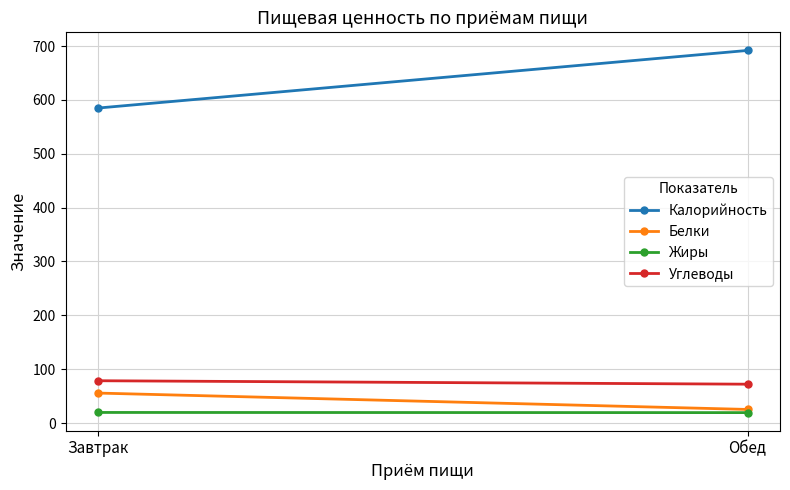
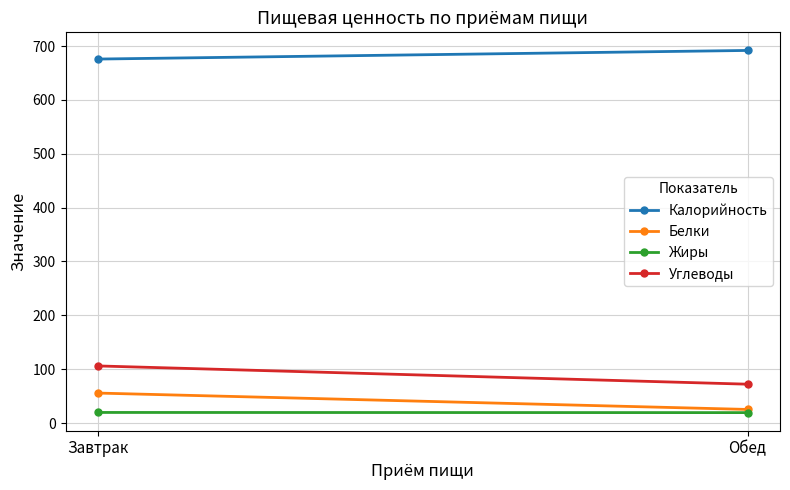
Калорийность, Завтрак: 590 -> 680
Углеводы, Завтрак: 80 -> 110
